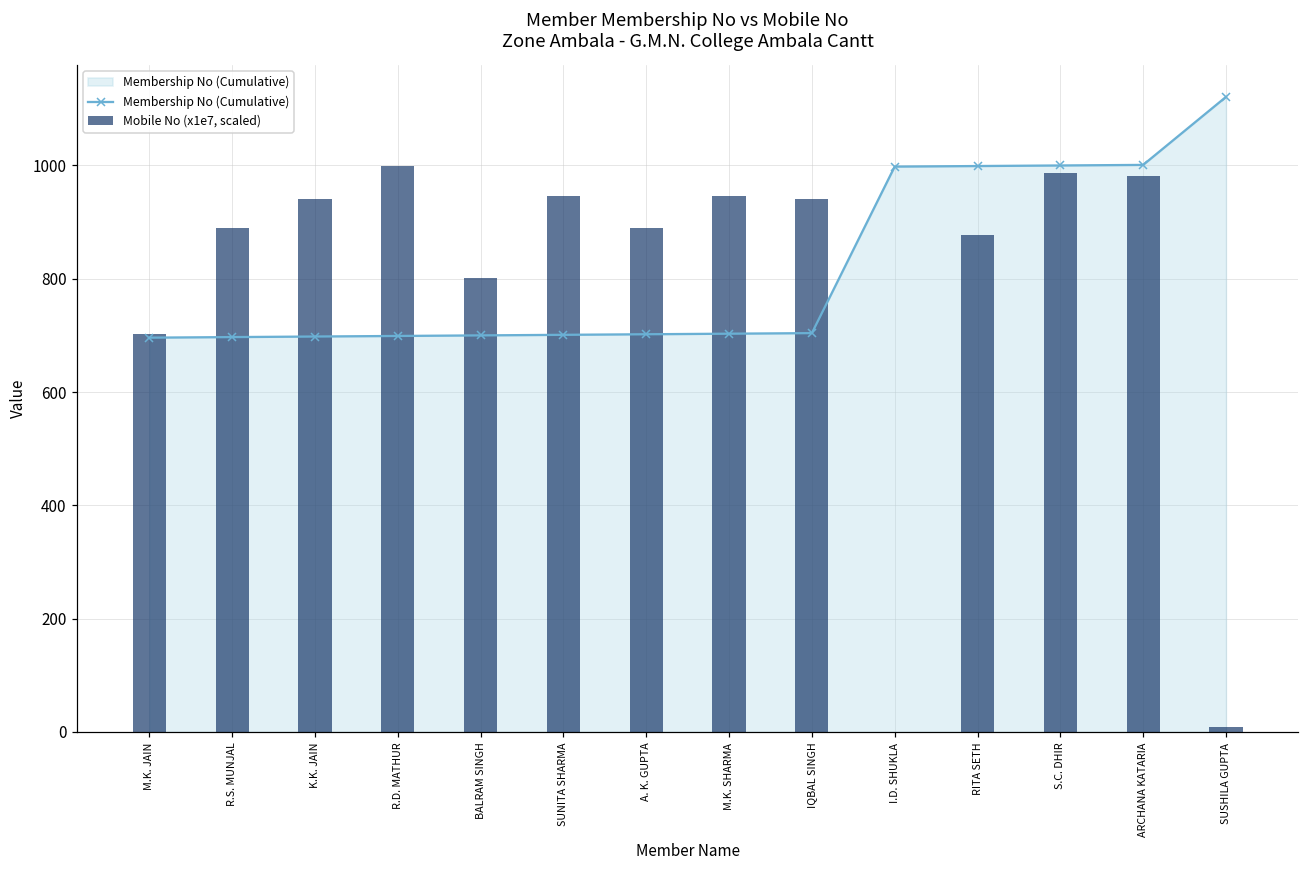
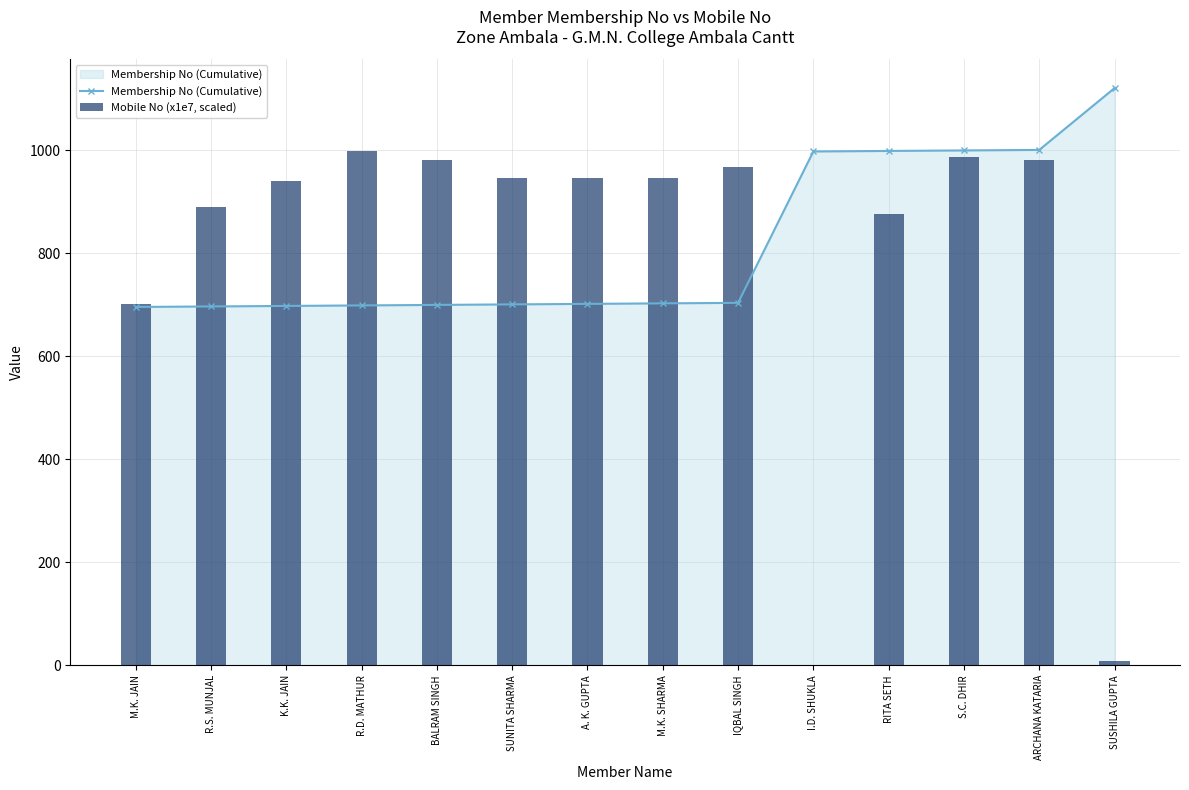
Mobile No (x1e7, scaled), BALRAM SINGH: 800 -> 980
Mobile No (x1e7, scaled), A. K. GUPTA: 890 -> 950
Mobile No (x1e7, scaled), IQBAL SINGH: 940 -> 970
